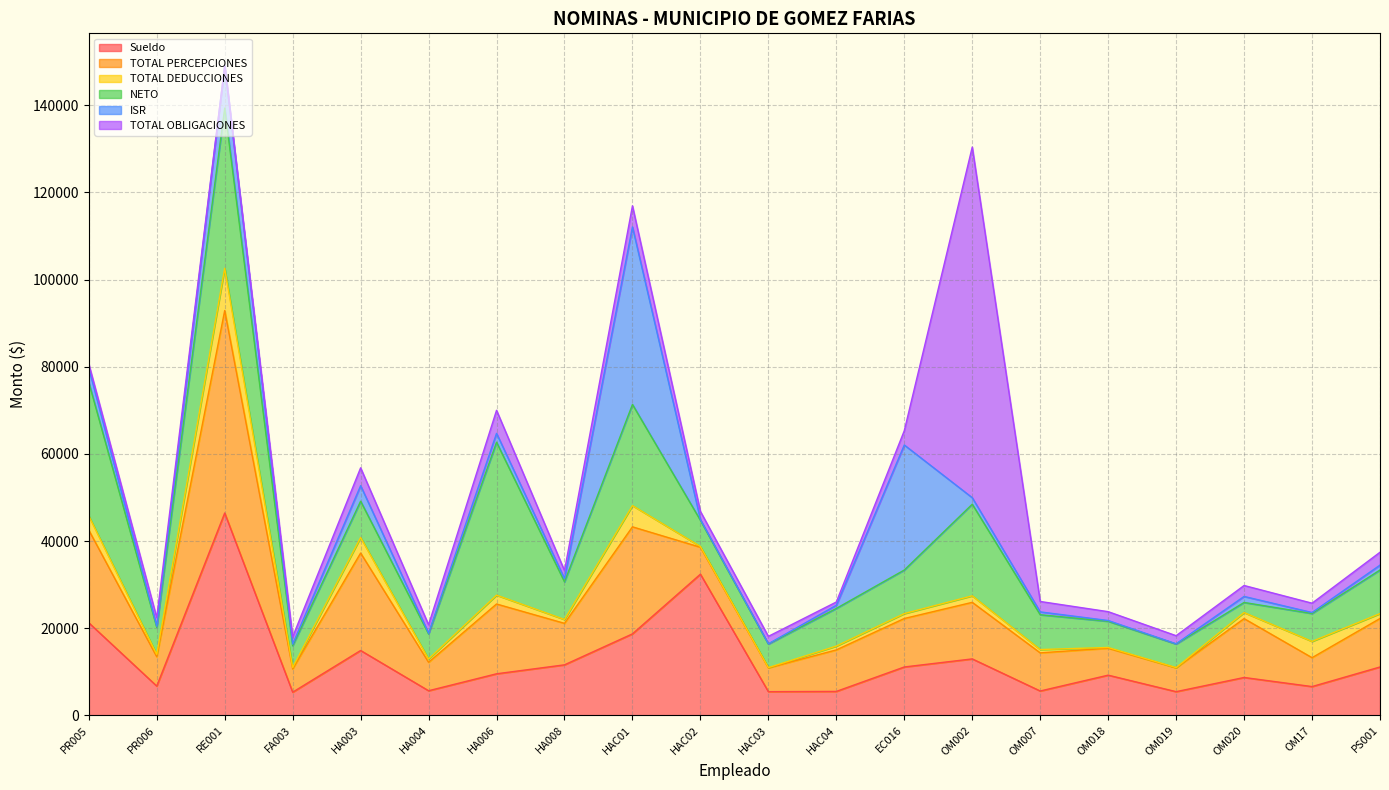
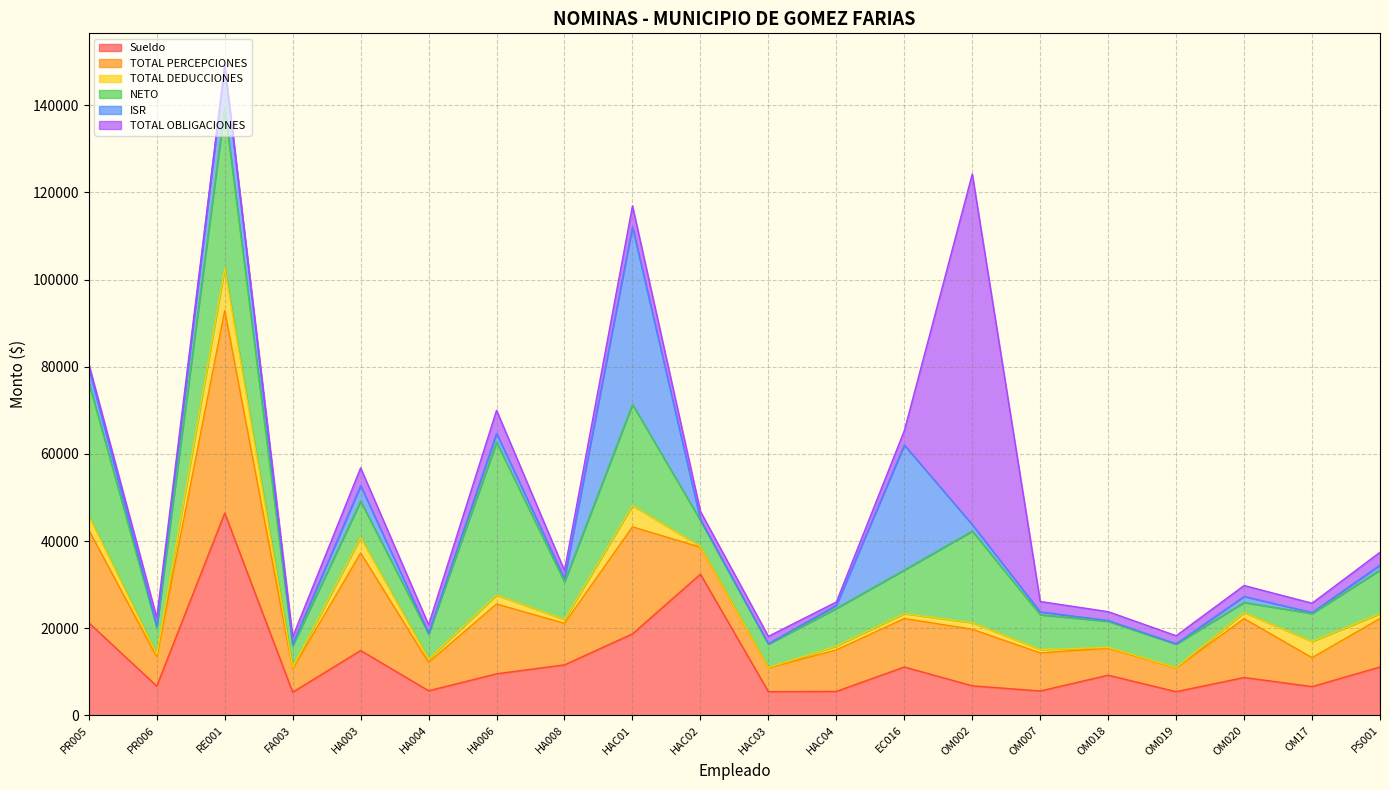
Sueldo, OM002: 13000 -> 7000
